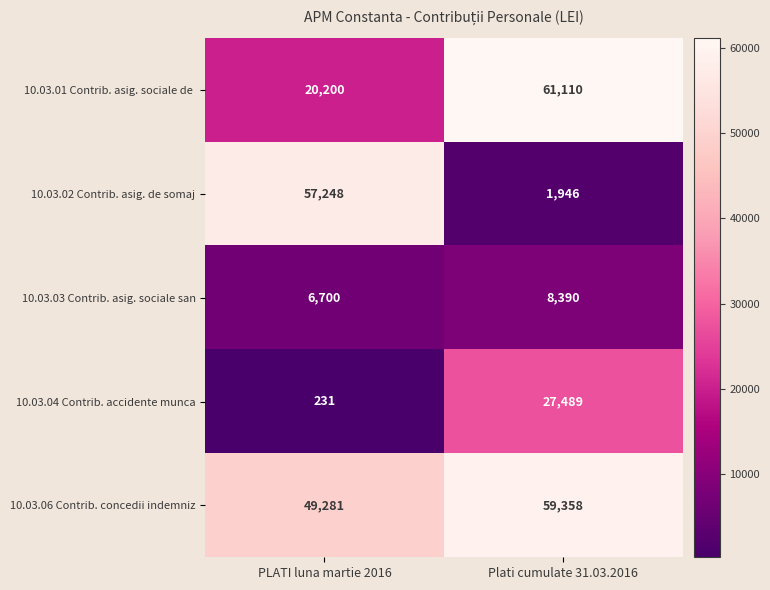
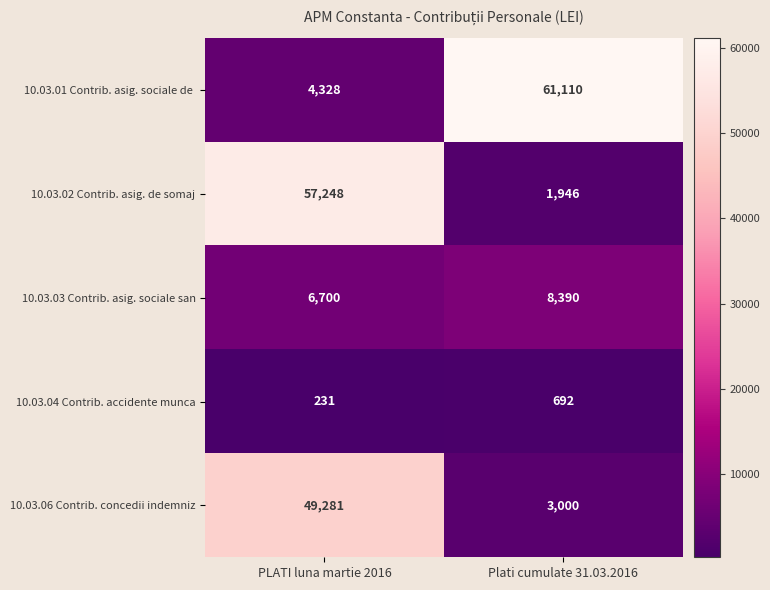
10.03.01 Contrib. asig. sociale de, PLATI luna martie 2016: 20,200 -> 4,328
10.03.04 Contrib. accidente munca, Plati cumulate 31.03.2016: 27,489 -> 692
10.03.06 Contrib. concedii indemniz, Plati cumulate 31.03.2016: 59,358 -> 3,000
